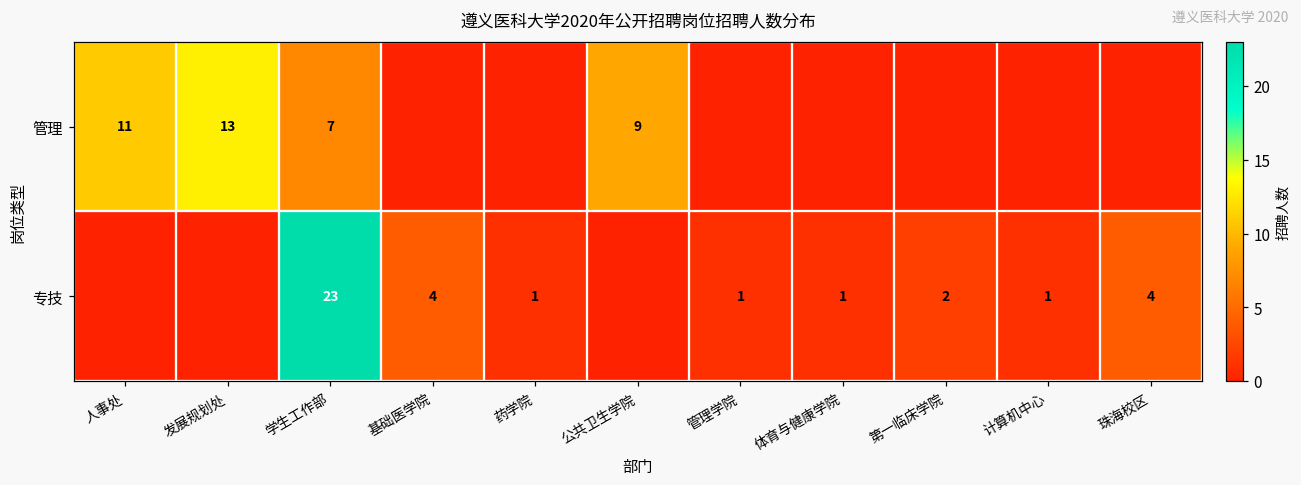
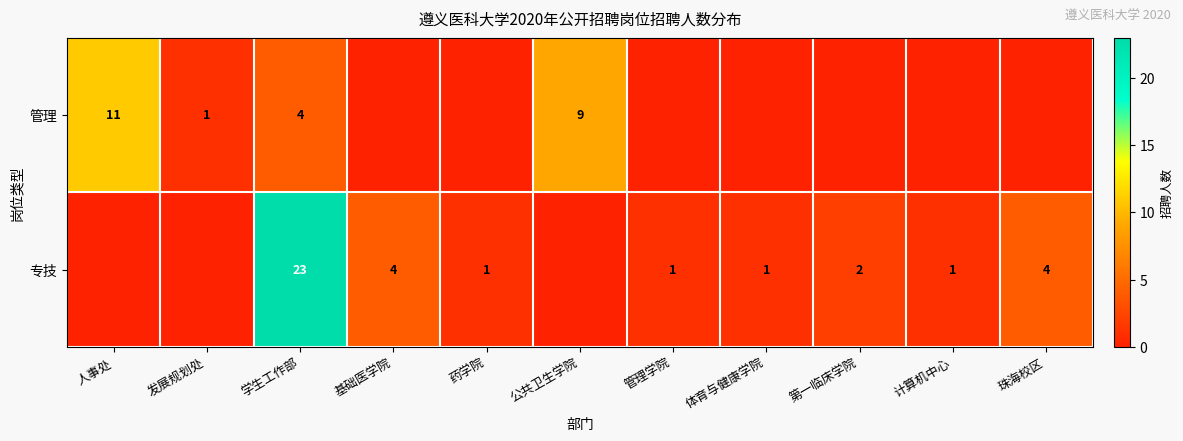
管理, 发展规划处: 13 -> 1
管理, 学生工作部: 7 -> 4
